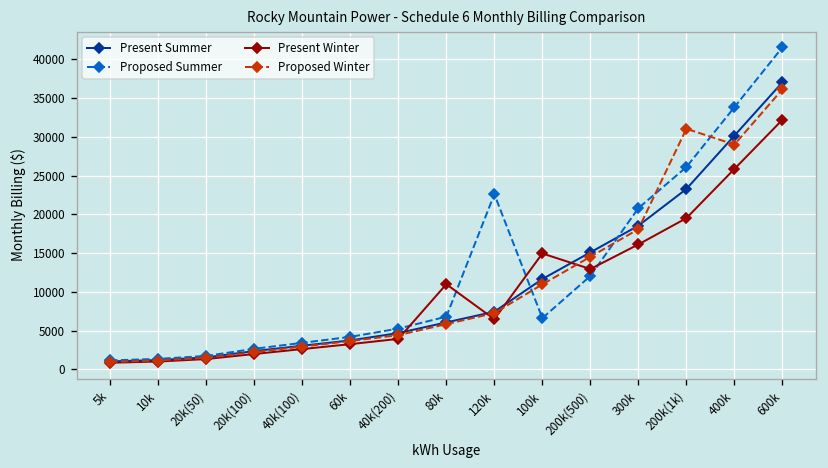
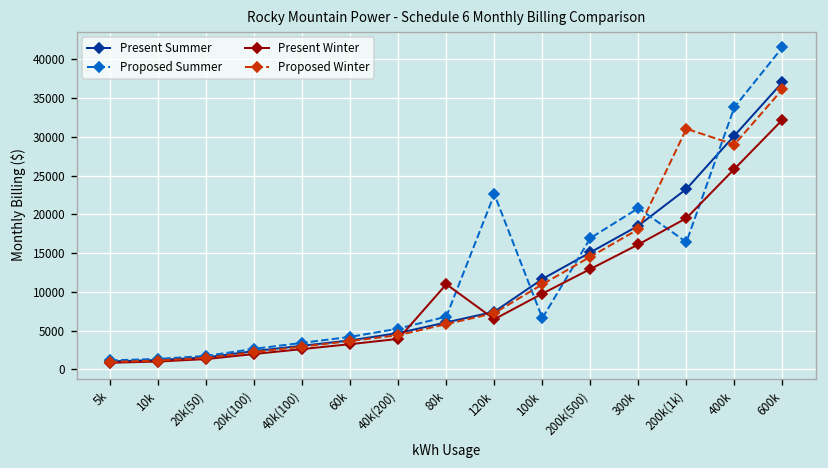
Present Winter, 100k: 15000 -> 10000
Proposed Summer, 200k(500): 12000 -> 17000
Proposed Summer, 200k(1k): 26000 -> 16000
